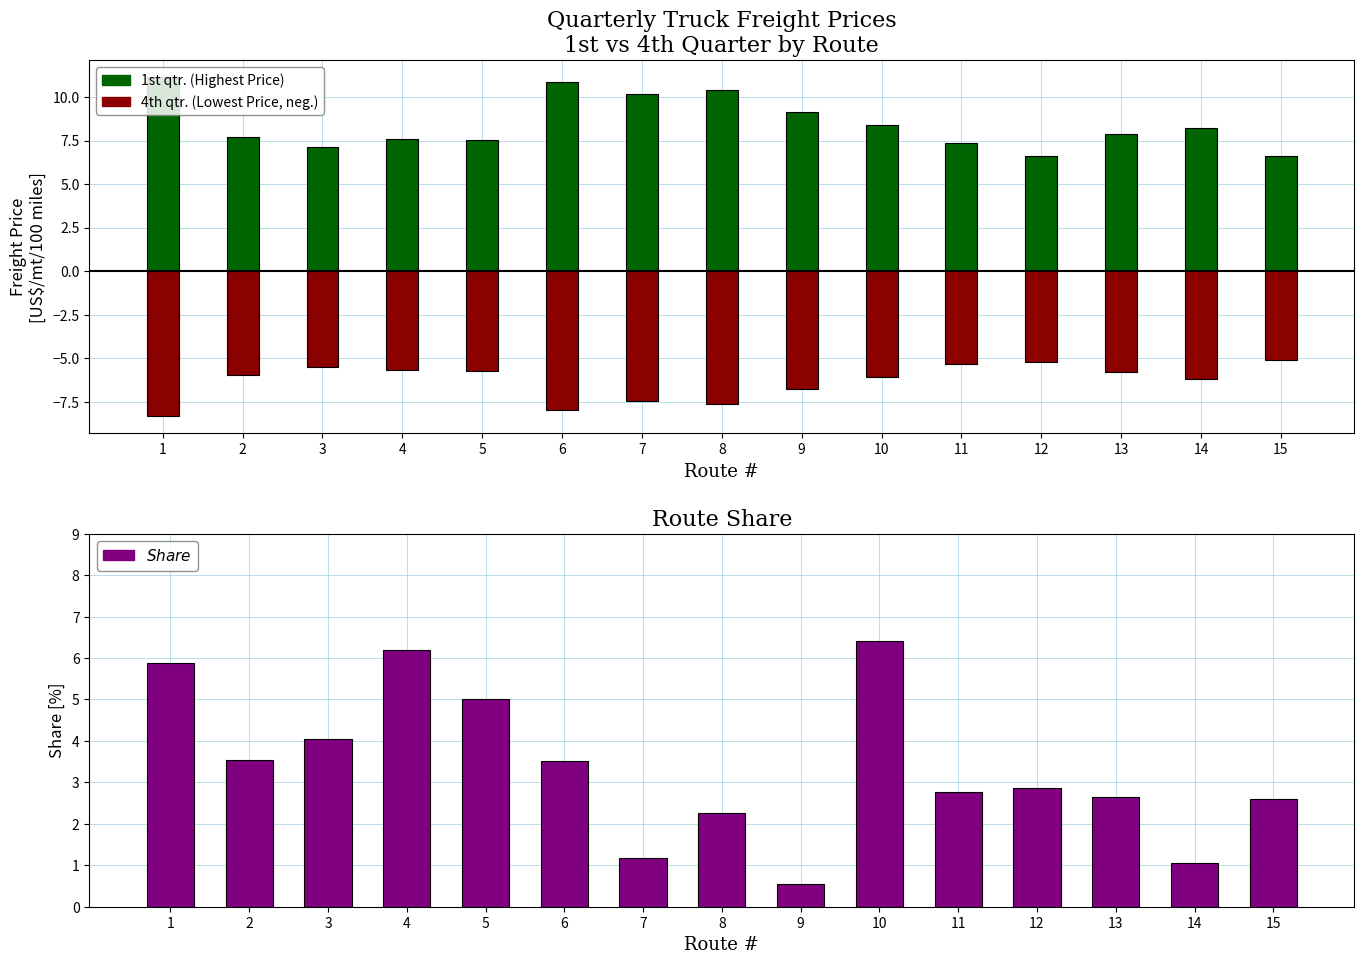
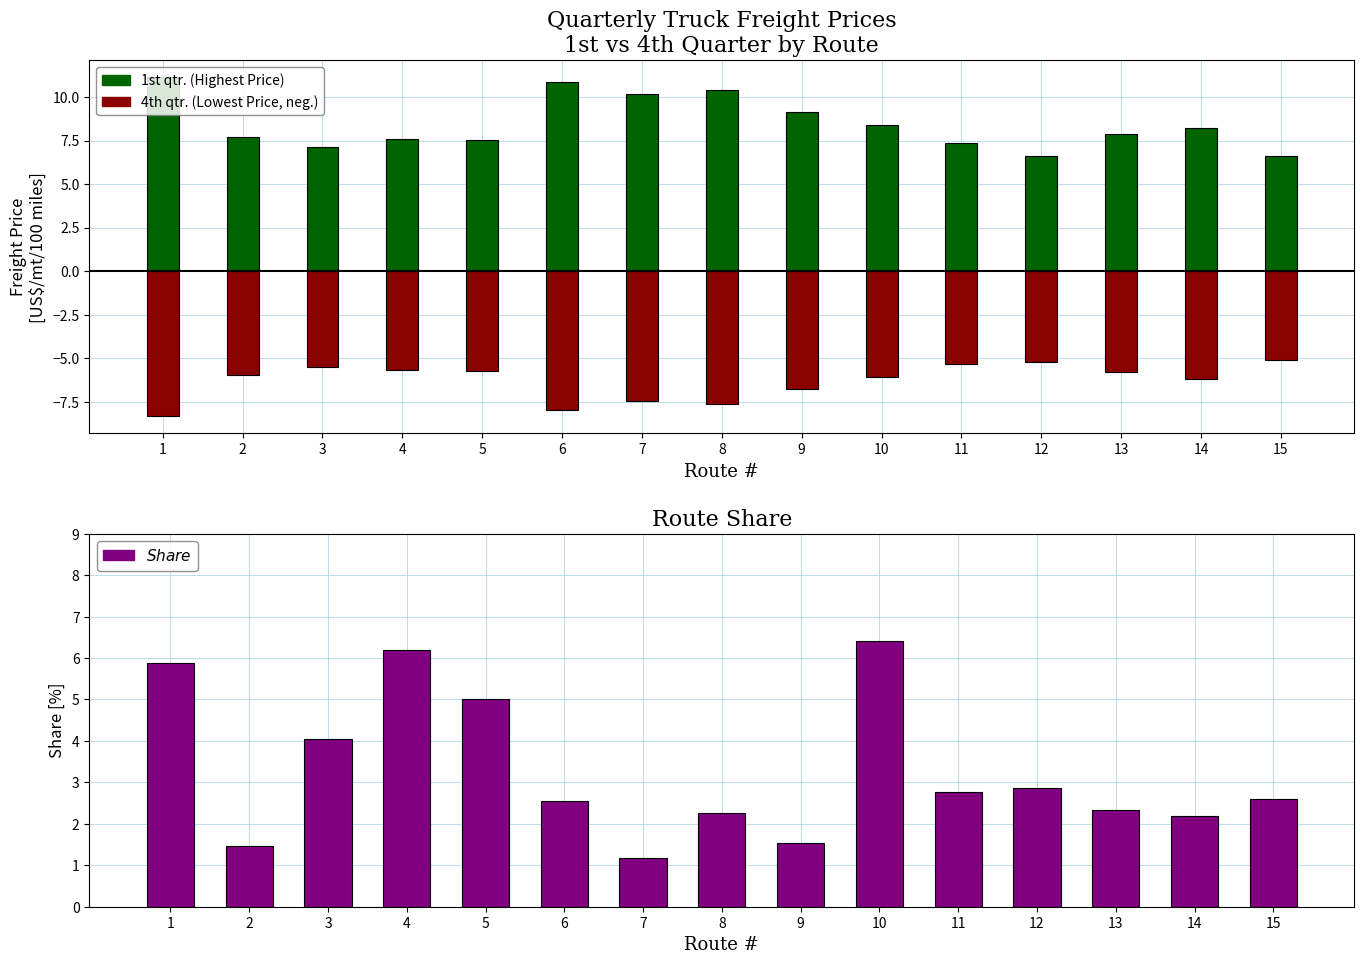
Route Share, 2: 3.5 -> 1.5
Route Share, 6: 3.5 -> 2.5
Route Share, 9: 0.5 -> 1.5
Route Share, 13: 2.6 -> 2.3
Route Share, 14: 1.0 -> 2.2
